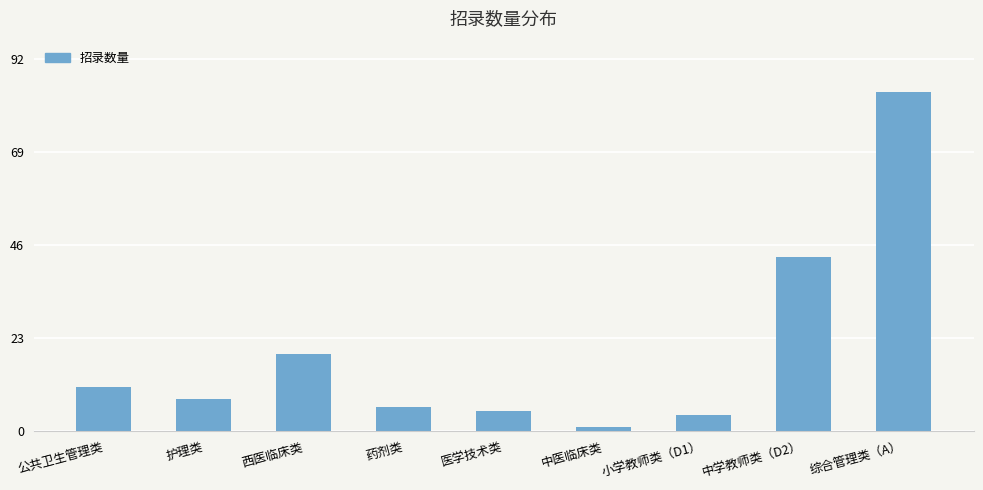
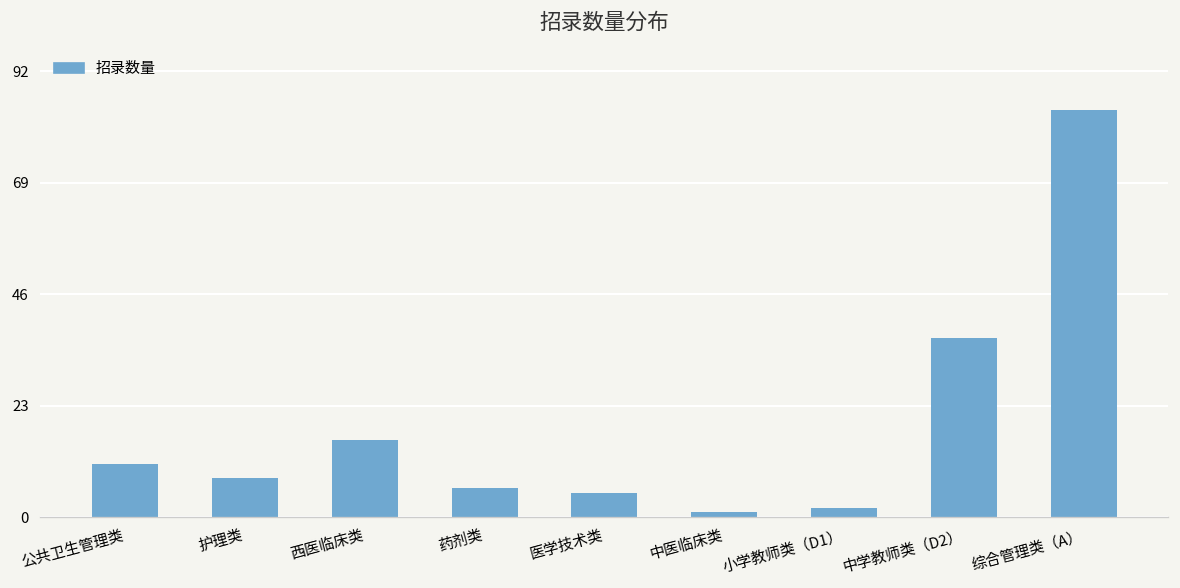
西医临床类: 19 -> 16
小学教师类（D1）: 4 -> 2
中学教师类（D2）: 43 -> 37
